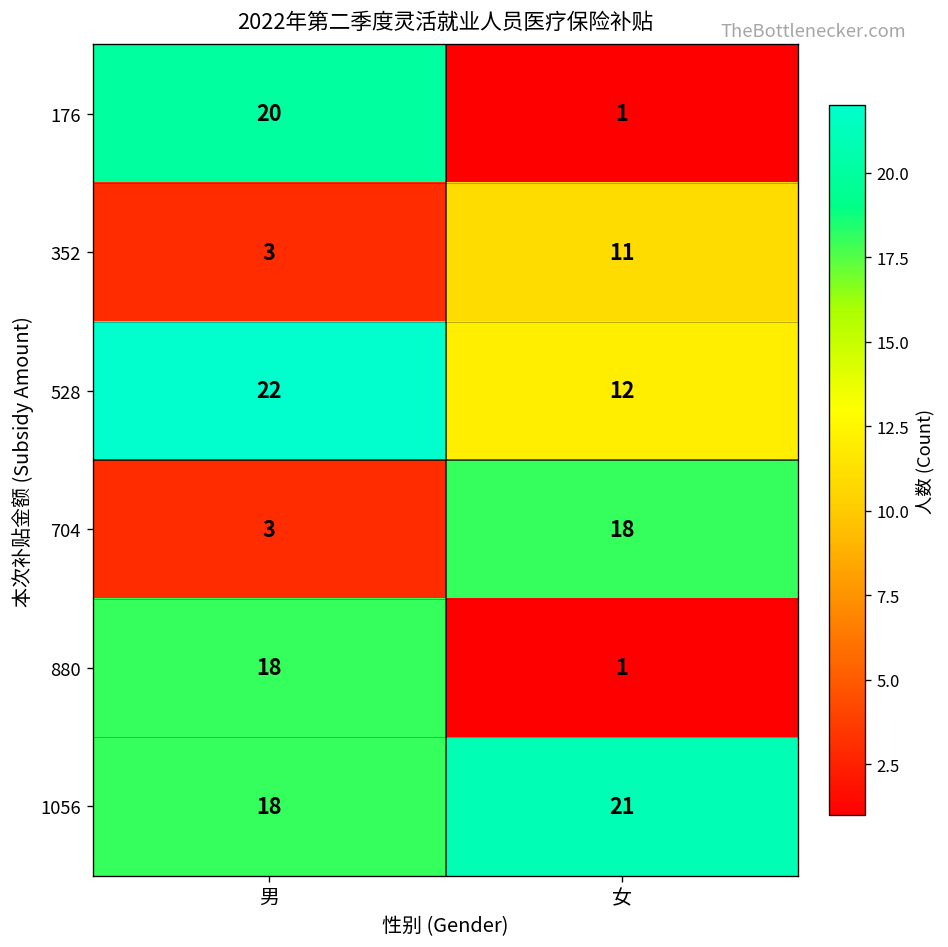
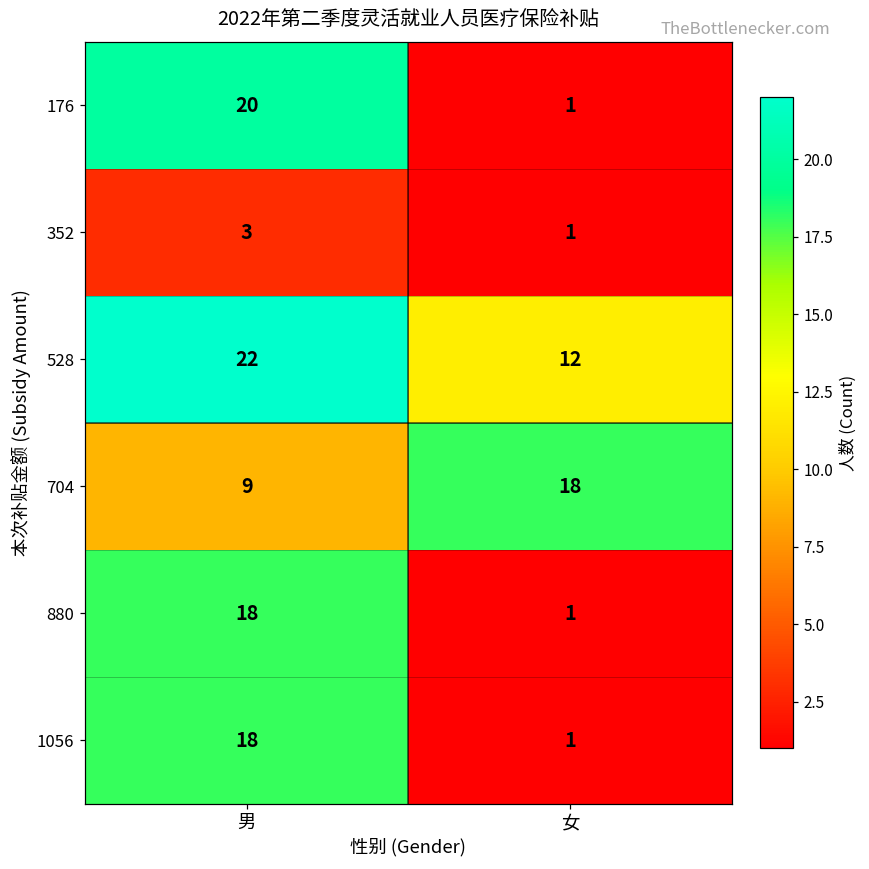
352, 女: 11 -> 1
704, 男: 3 -> 9
1056, 女: 21 -> 1
